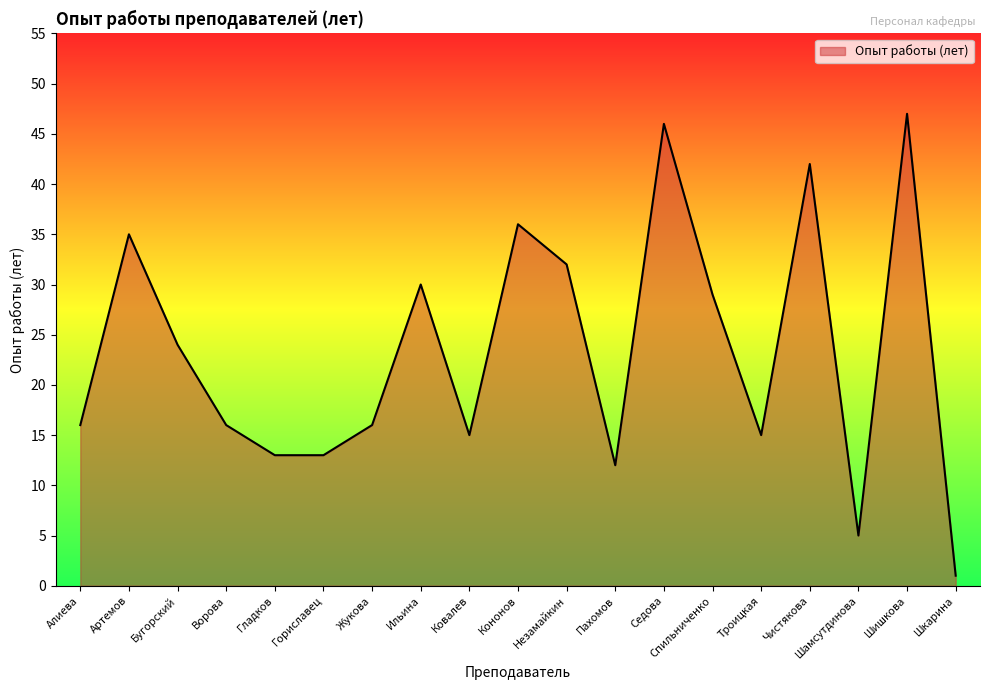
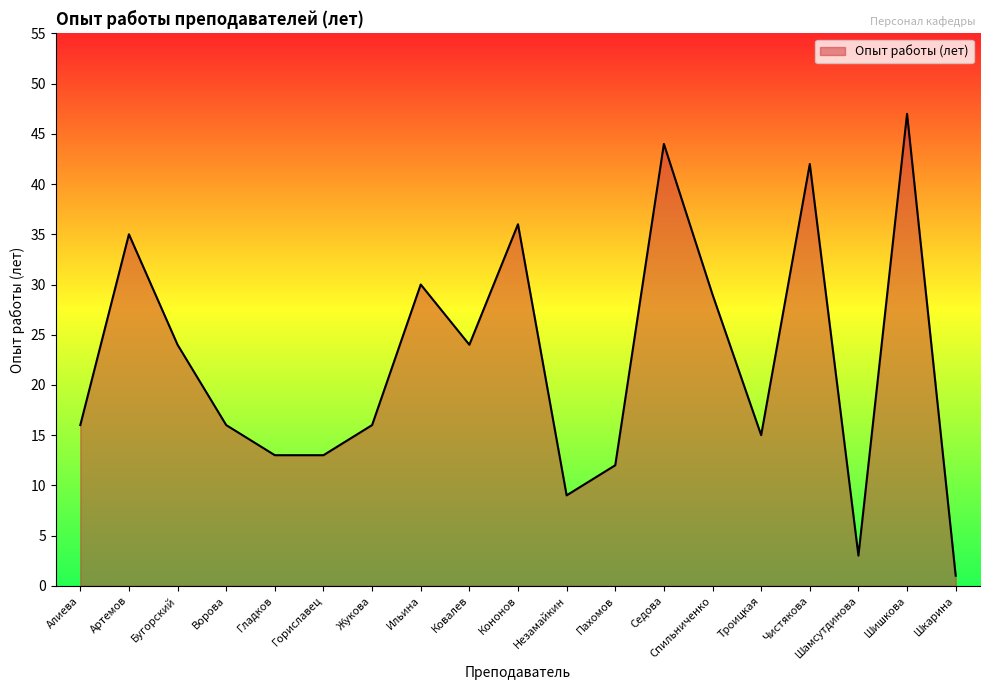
Ковалев: 15 -> 24
Незамайкин: 32 -> 9
Седова: 46 -> 44
Шамсутдинова: 5 -> 3
